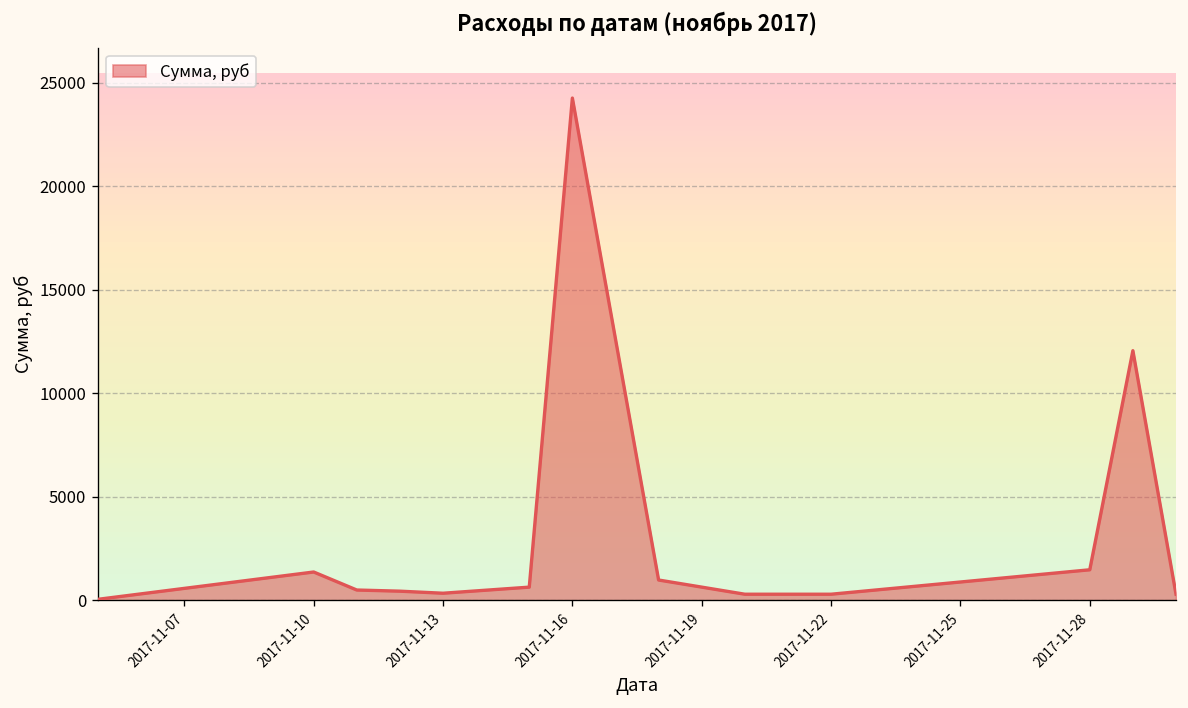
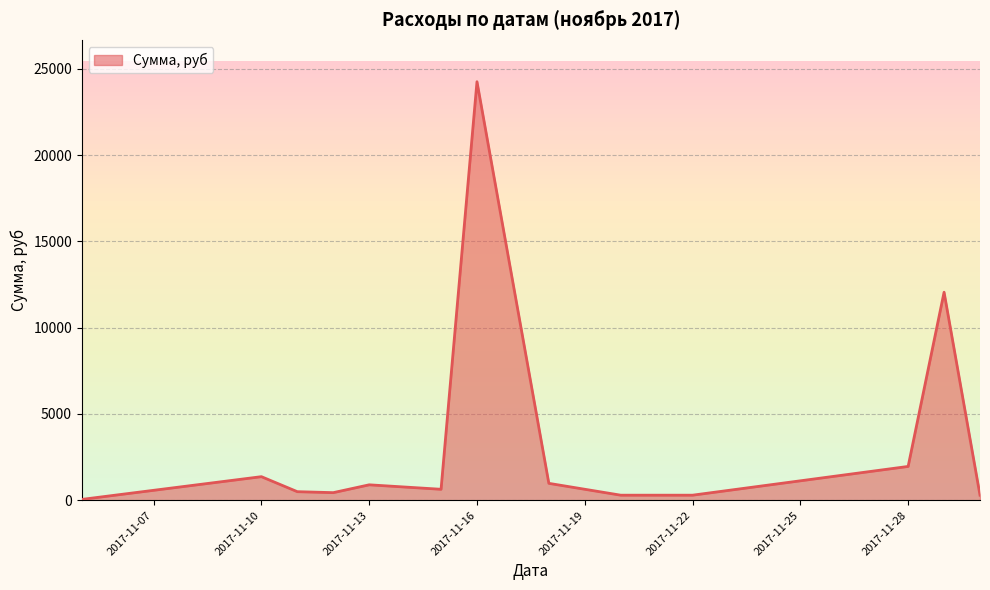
2017-11-13: 300 -> 900
2017-11-28: 1500 -> 2000
